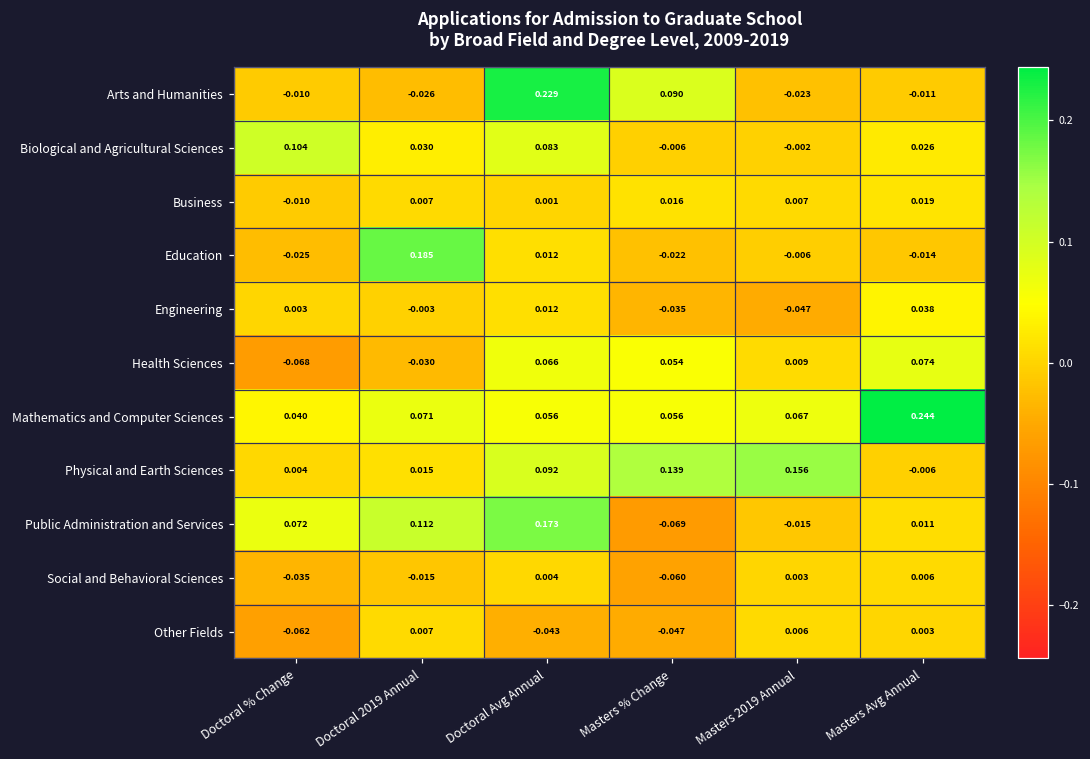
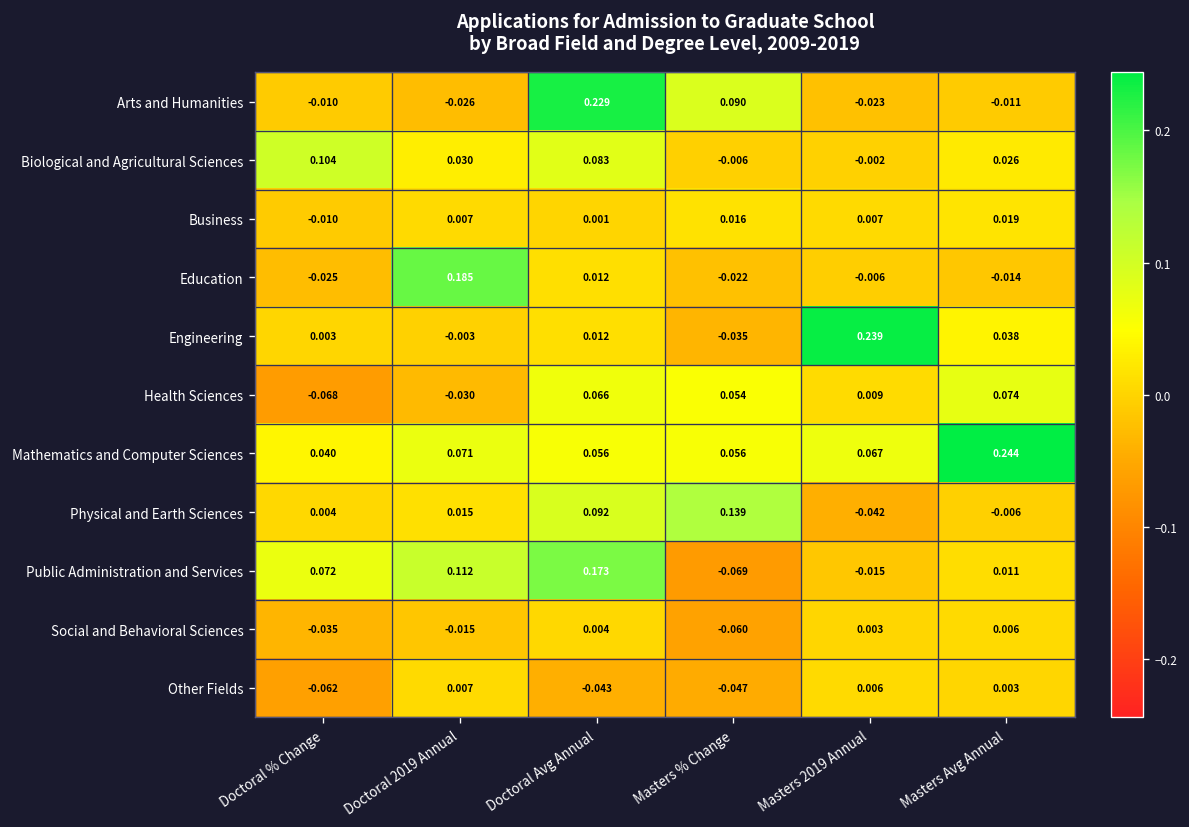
Engineering, Masters 2019 Annual: -0.047 -> 0.239
Physical and Earth Sciences, Masters 2019 Annual: 0.156 -> -0.042
